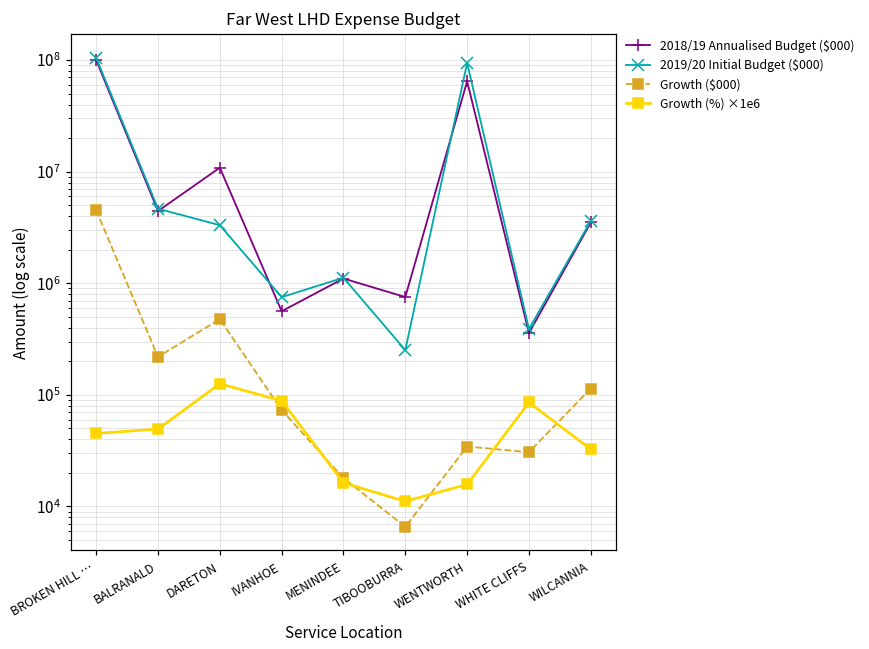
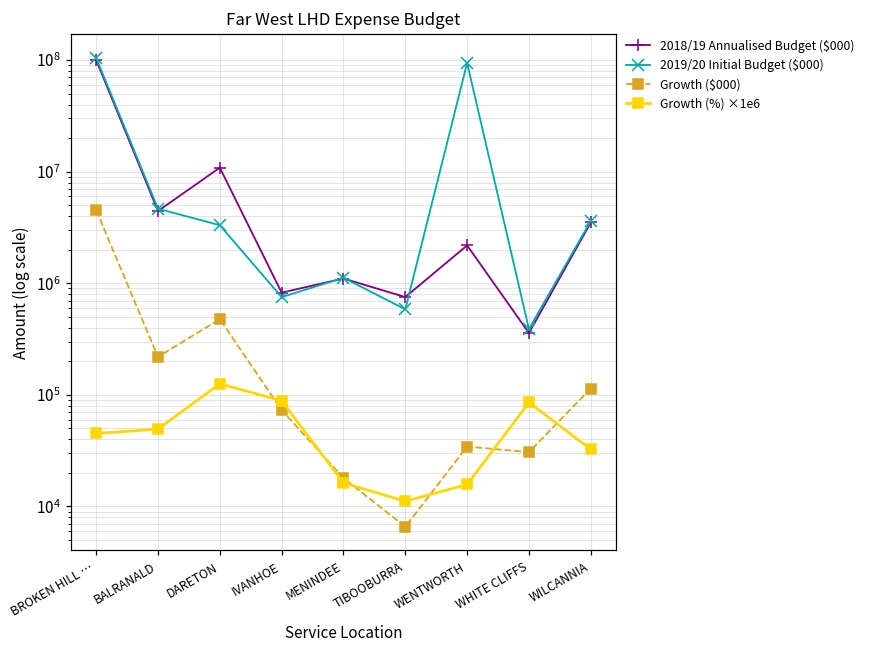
2018/19 Annualised Budget ($000), IVANHOE: 600000 -> 800000
2019/20 Initial Budget ($000), TIBOOBURRA: 250000 -> 600000
2018/19 Annualised Budget ($000), WENTWORTH: 60000000 -> 2200000
